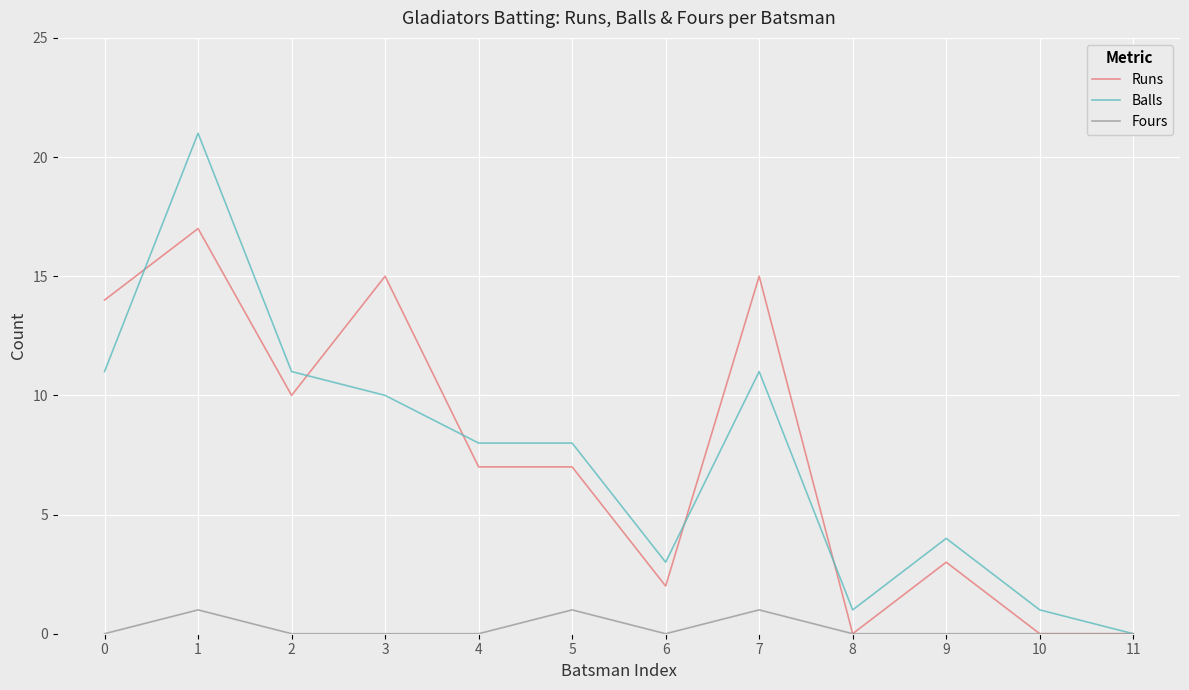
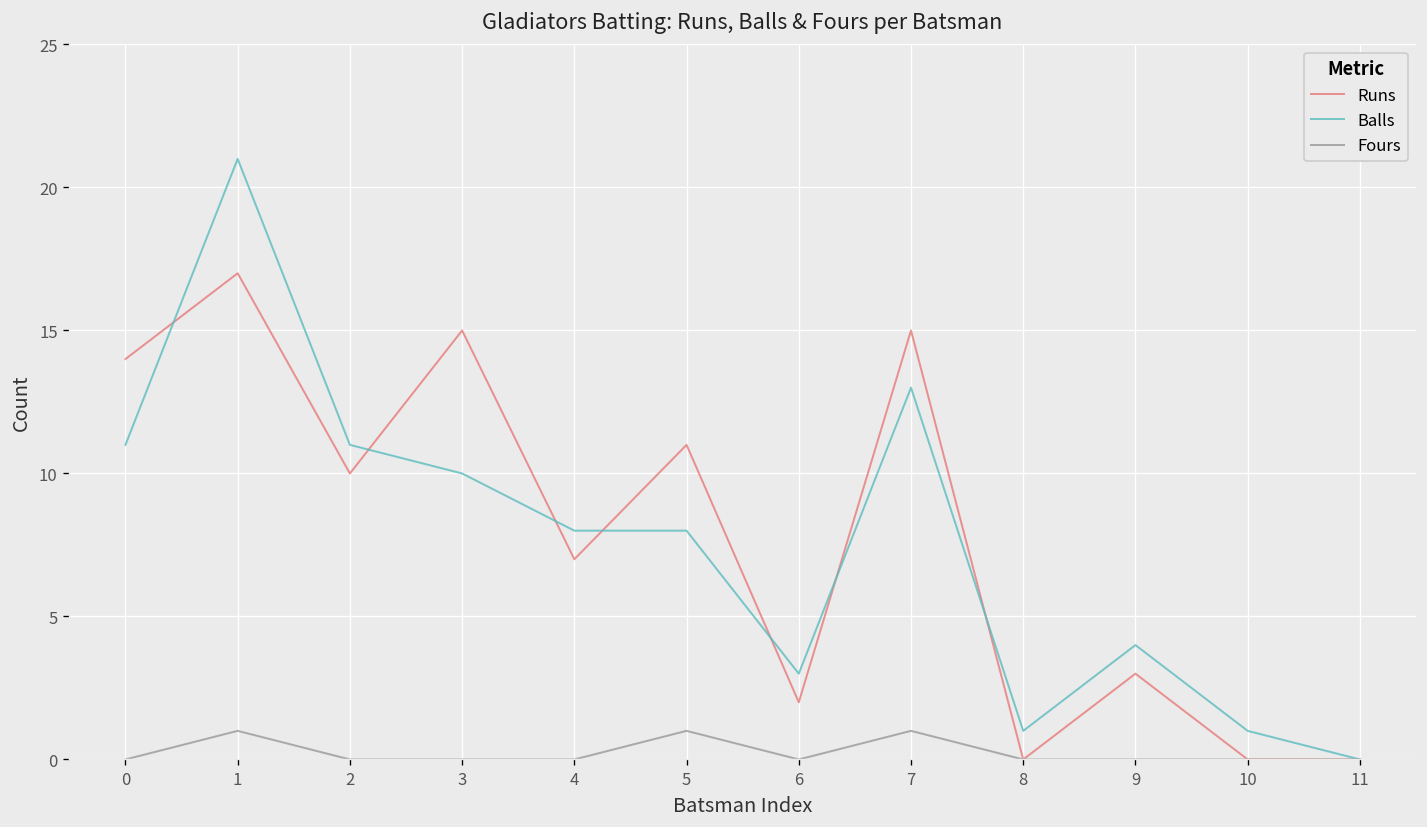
Runs, 5: 7 -> 11
Balls, 7: 11 -> 13
